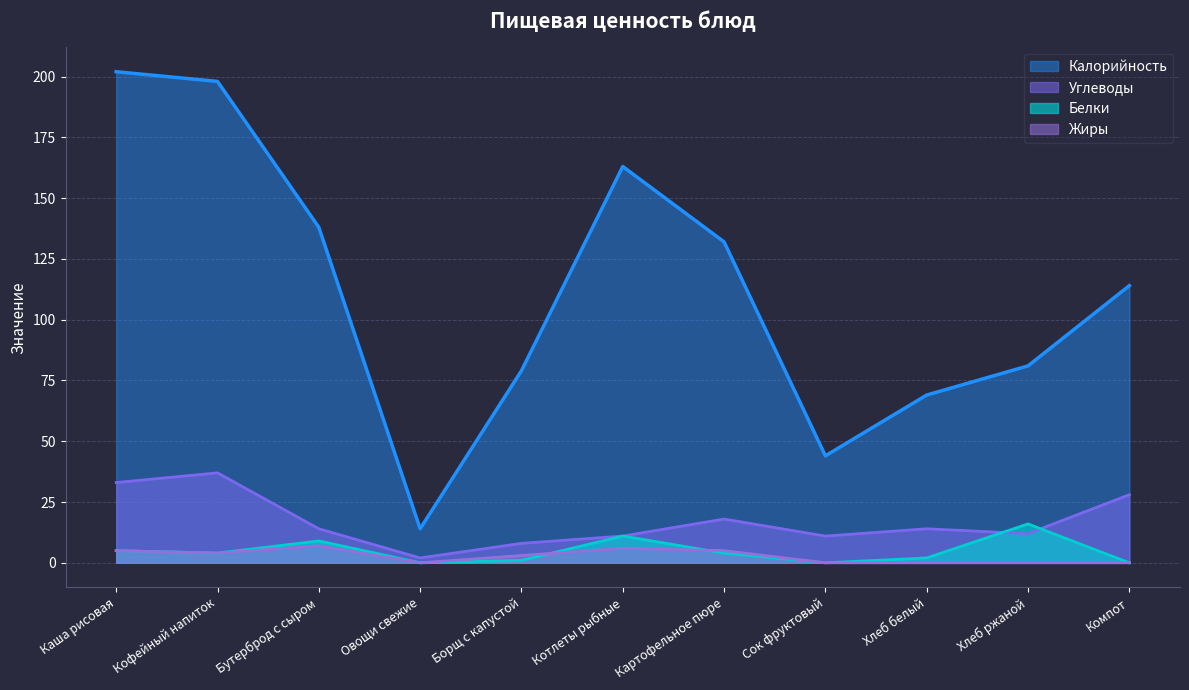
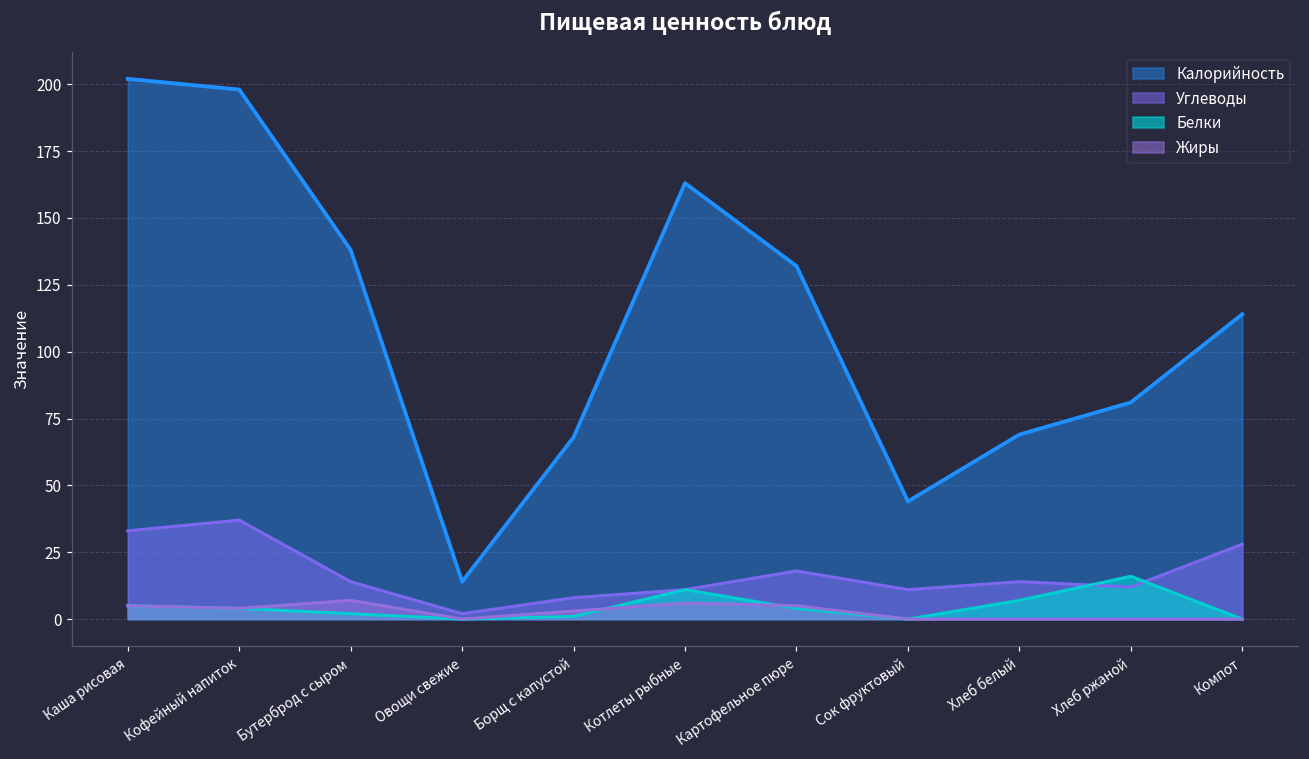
Белки, Бутерброд с сыром: 9 -> 2
Калорийность, Борщ с капустой: 79 -> 68
Белки, Хлеб белый: 2 -> 7
